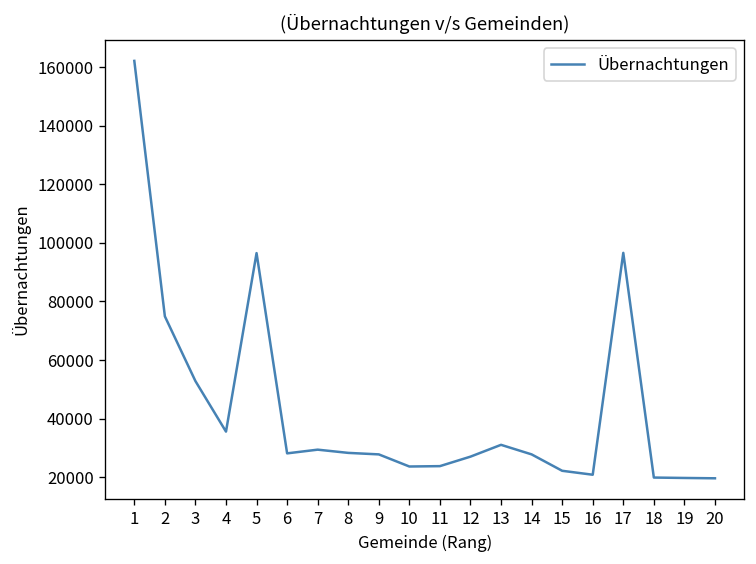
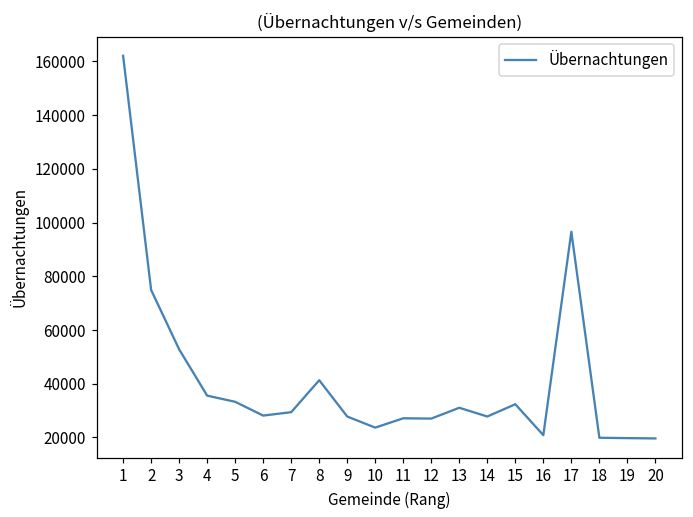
5: 96000 -> 33000
8: 28000 -> 41000
11: 24000 -> 27000
15: 22000 -> 32000
